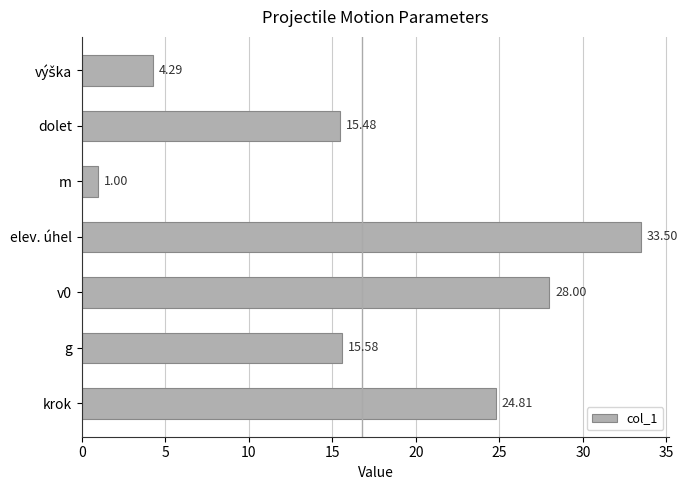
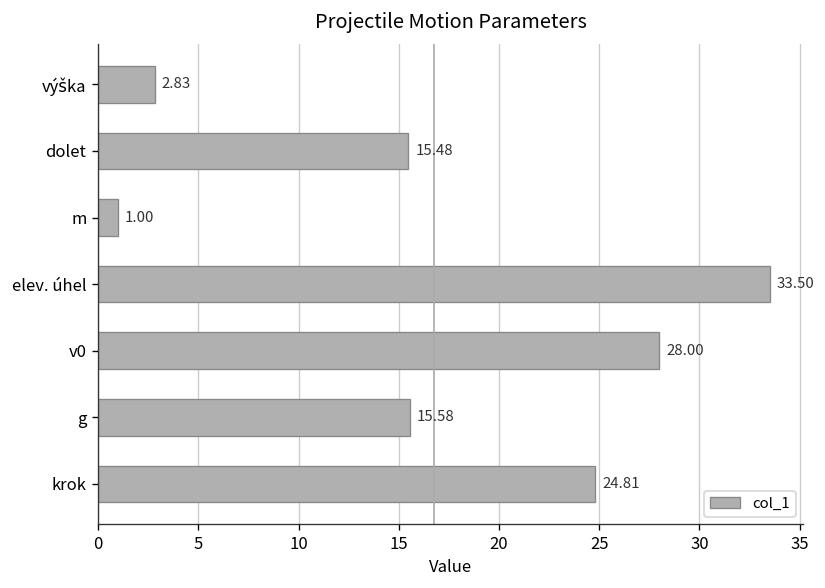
výška: 4.29 -> 2.83
